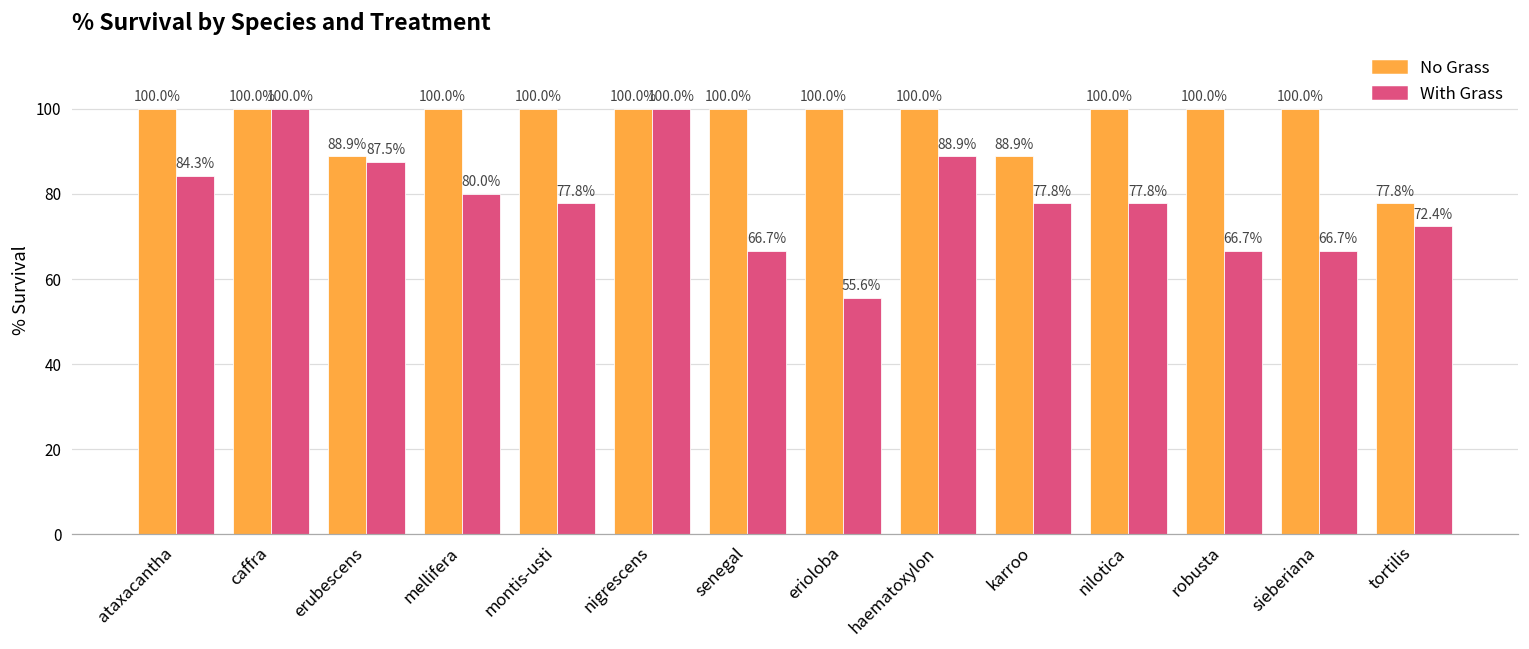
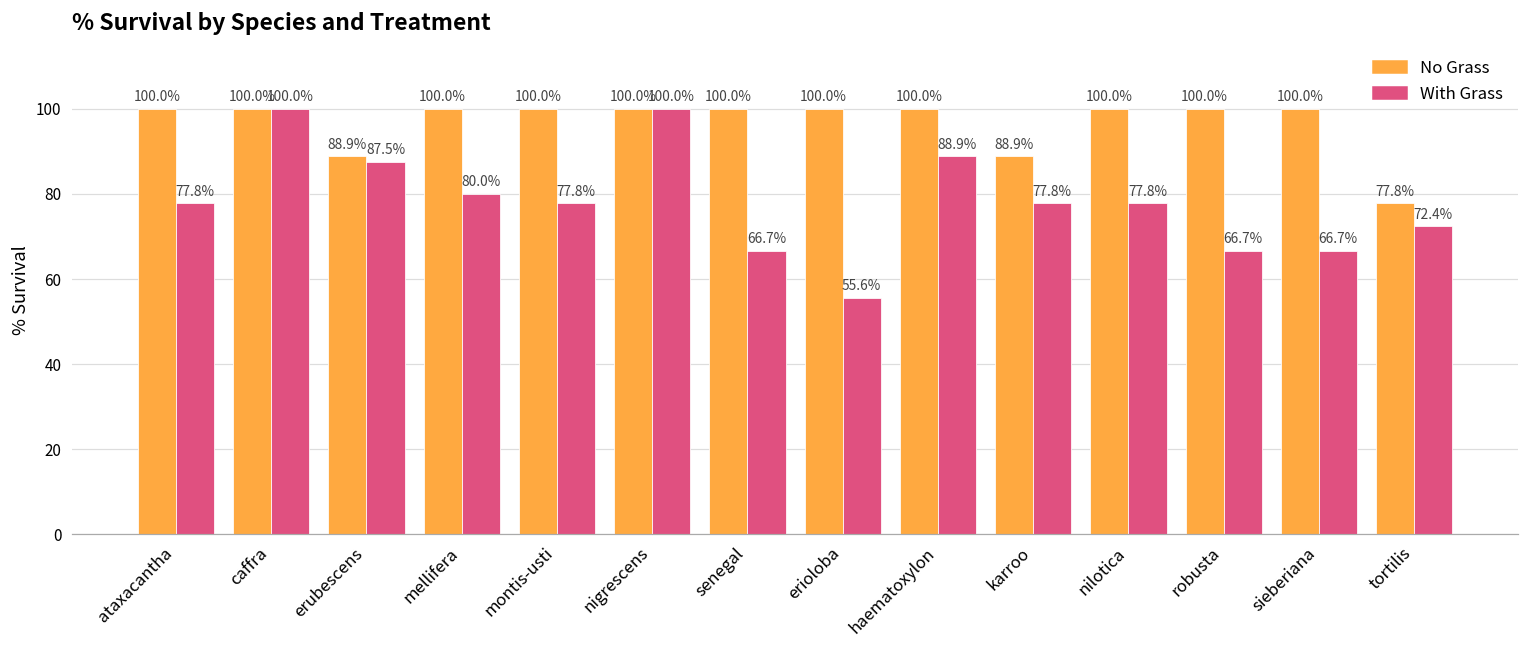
With Grass, ataxacantha: 84.3% -> 77.8%
